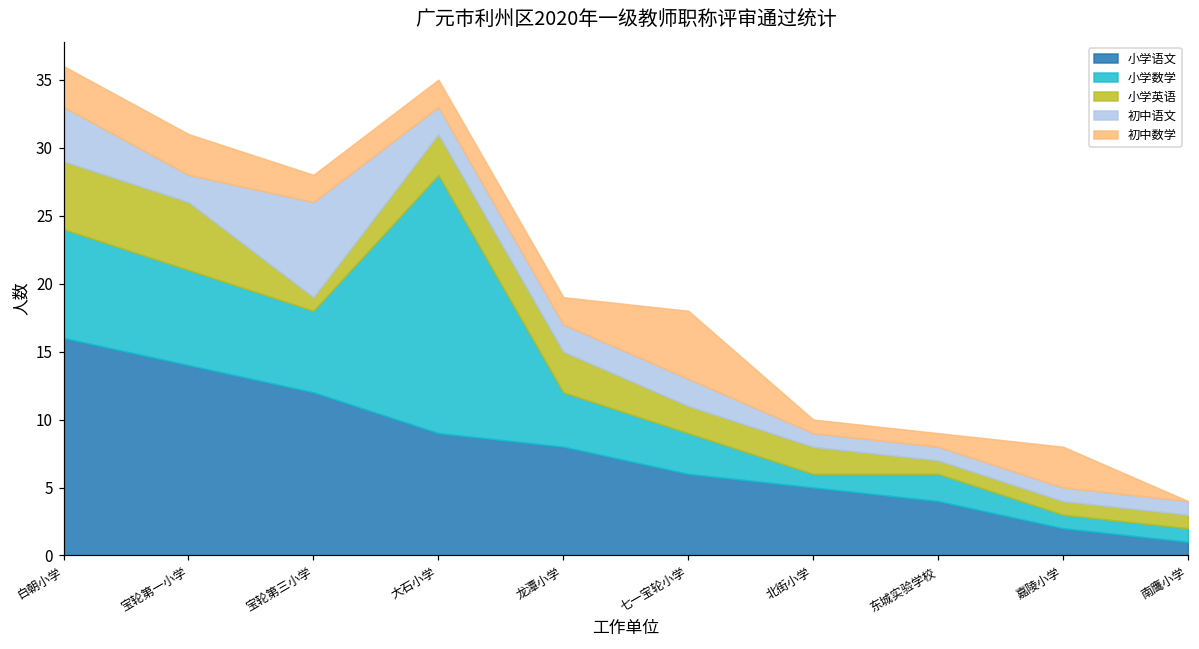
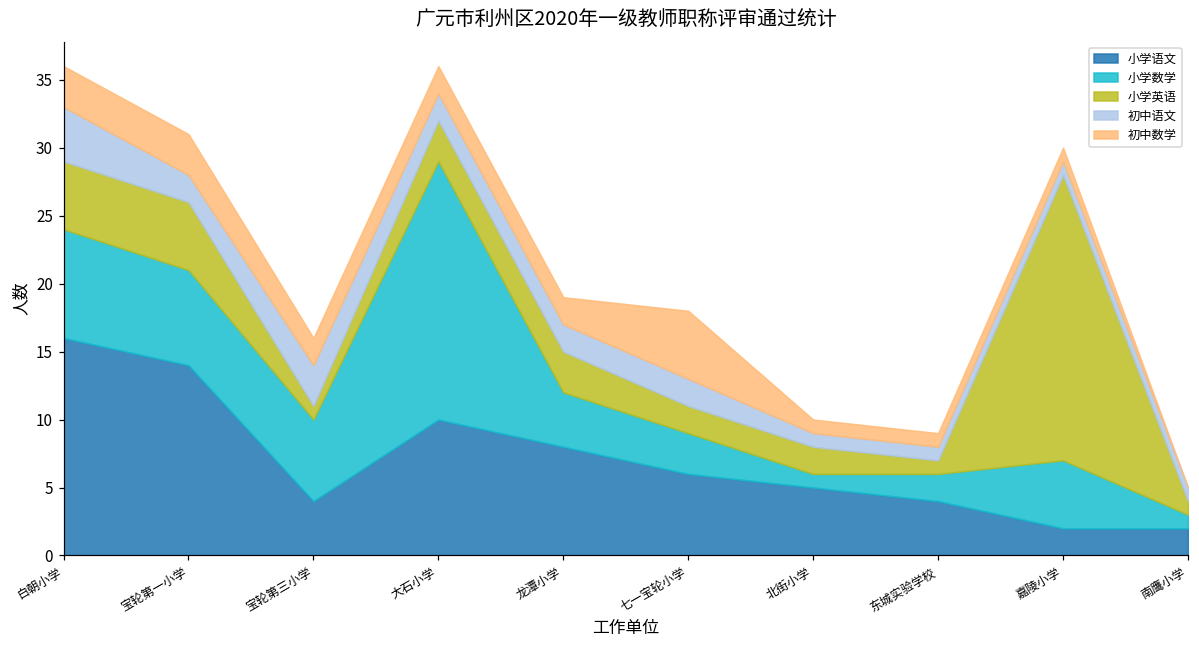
小学语文, 宝轮第三小学: 12 -> 4
初中语文, 宝轮第三小学: 7 -> 3
小学语文, 大石小学: 9 -> 10
小学数学, 嘉陵小学: 1 -> 5
小学英语, 嘉陵小学: 1 -> 21
初中数学, 嘉陵小学: 3 -> 1
小学语文, 南鹰小学: 1 -> 2
